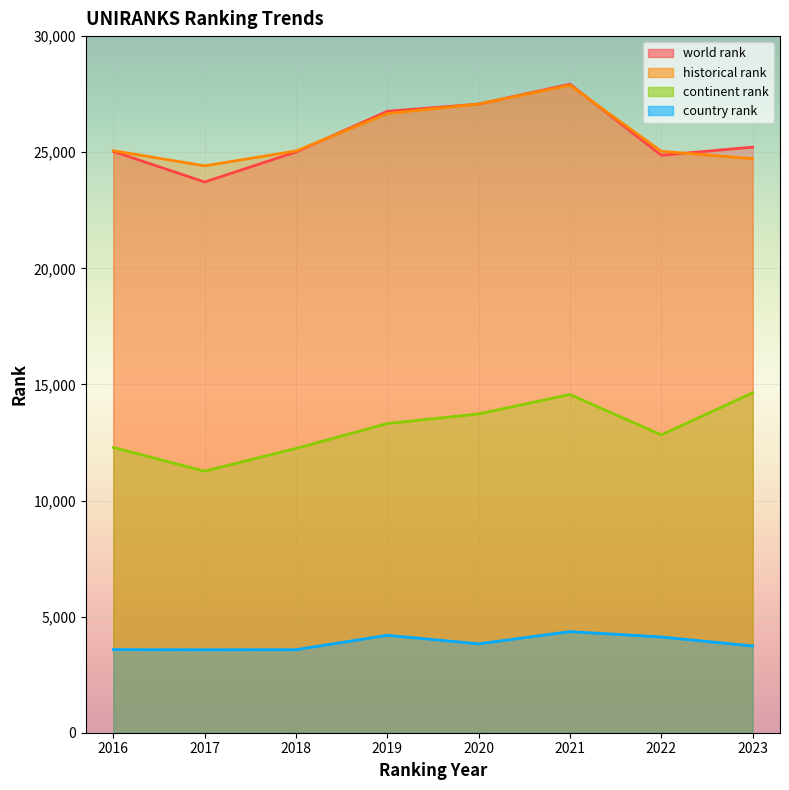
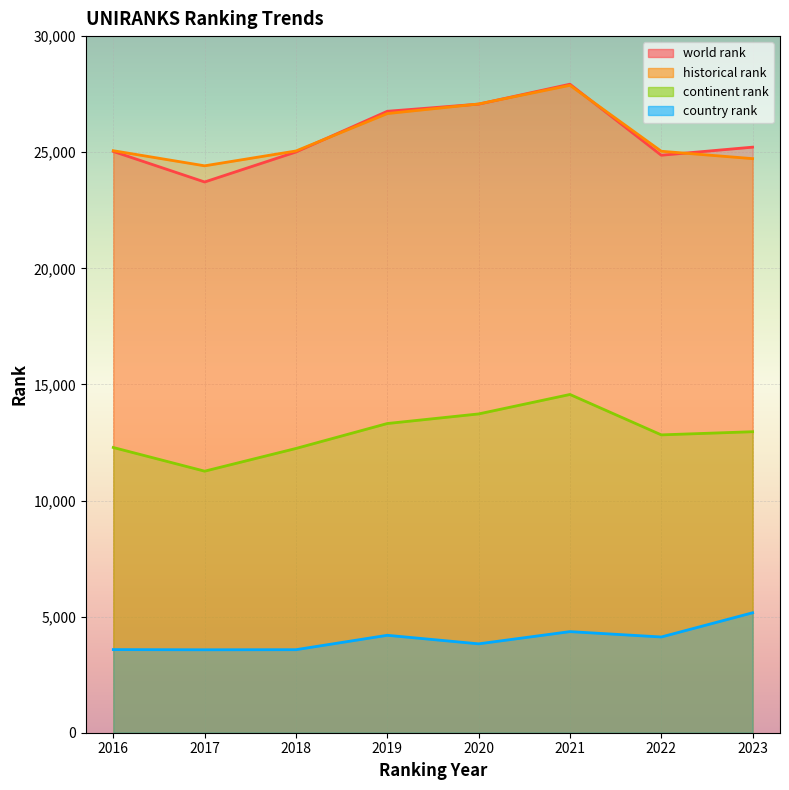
continent rank, 2023: 14,600 -> 13,000
country rank, 2023: 3,700 -> 5,200
